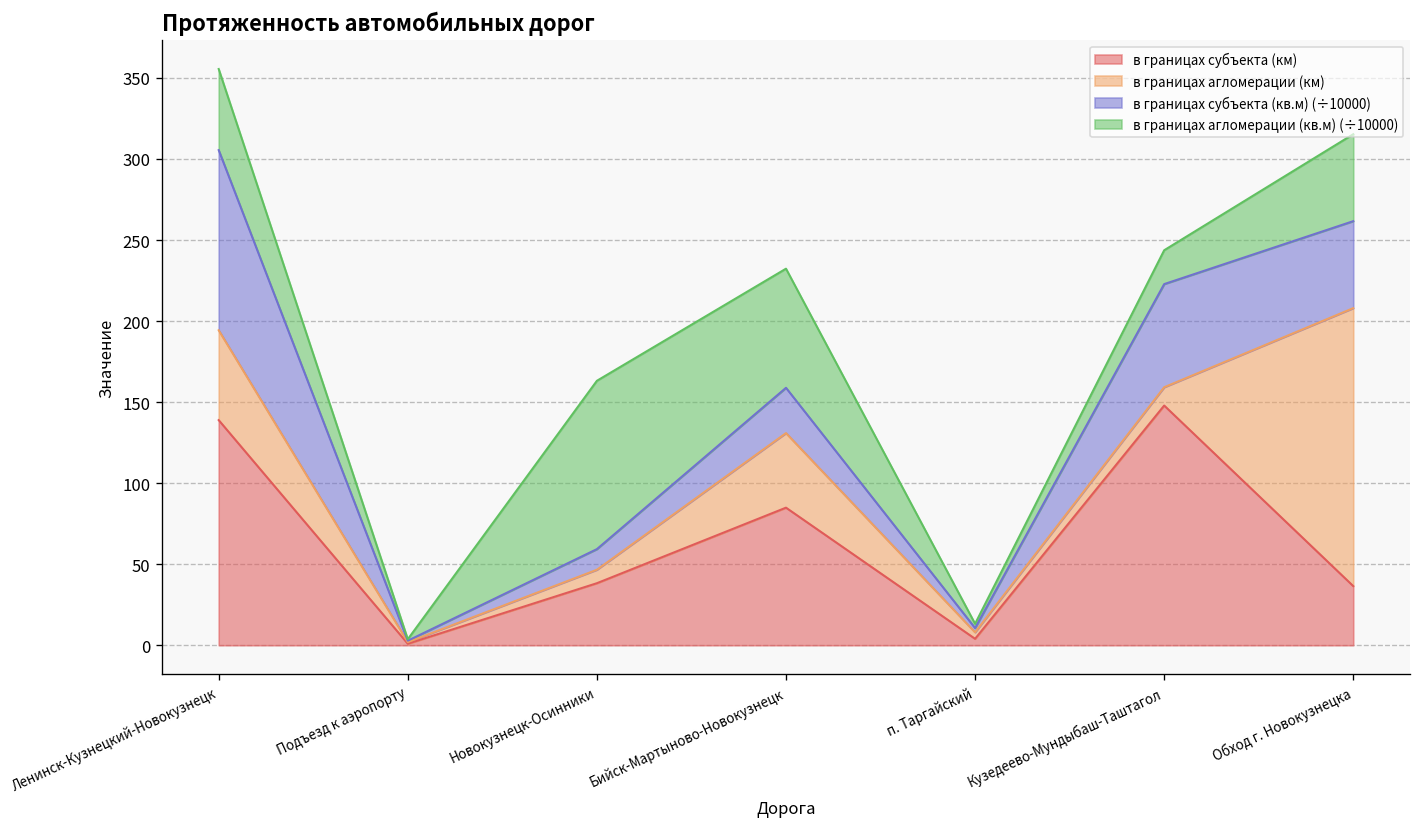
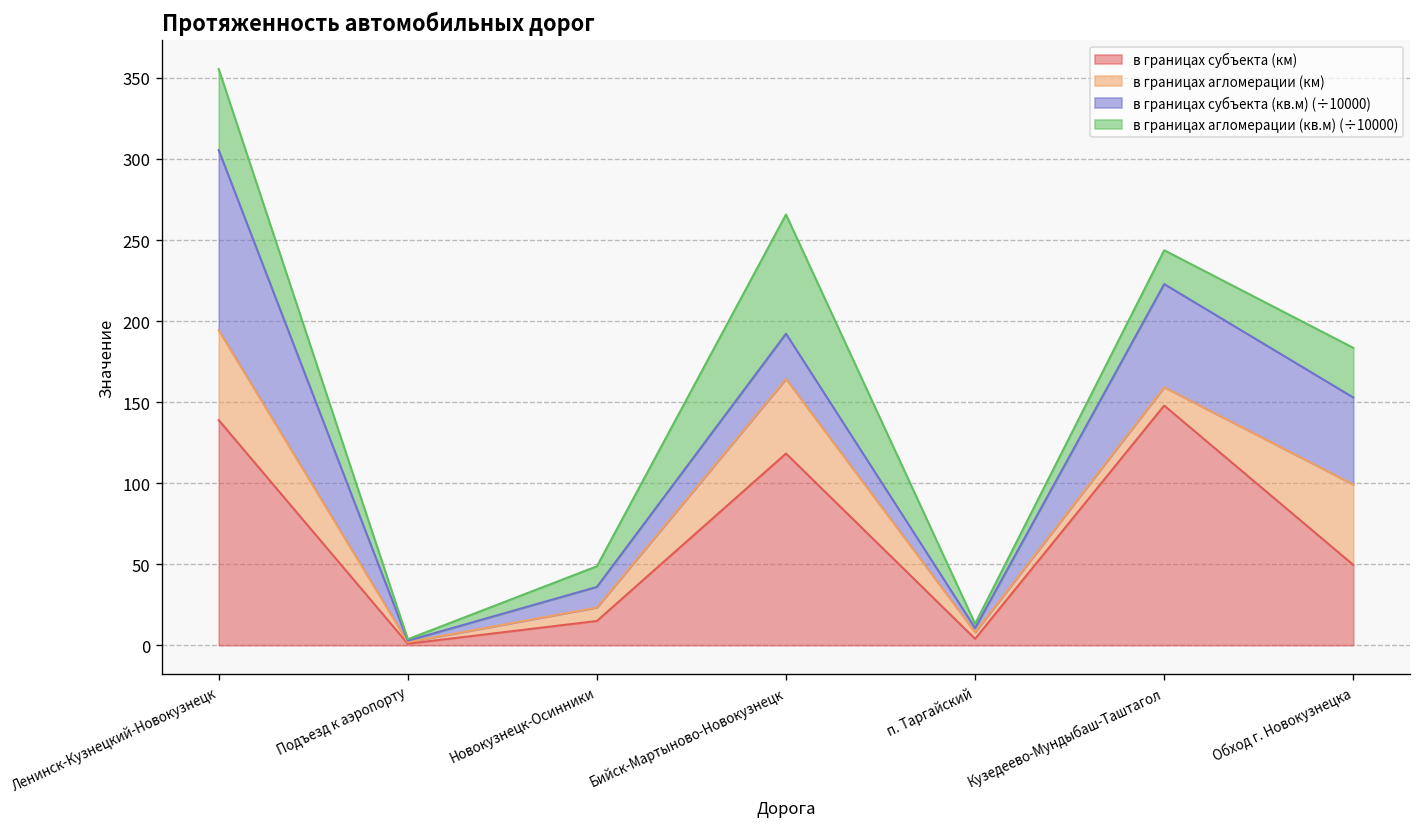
в границах субъекта (км), Новокузнецк-Осинники: 38 -> 15
в границах агломерации (кв.м) (÷10000), Новокузнецк-Осинники: 104 -> 13
в границах субъекта (км), Бийск-Мартыново-Новокузнецк: 85 -> 118
в границах субъекта (км), Обход г. Новокузнецка: 37 -> 50
в границах агломерации (км), Обход г. Новокузнецка: 172 -> 50
в границах агломерации (кв.м) (÷10000), Обход г. Новокузнецка: 54 -> 31
